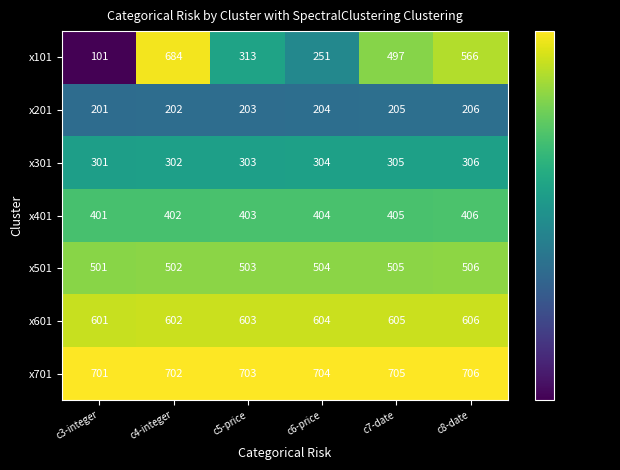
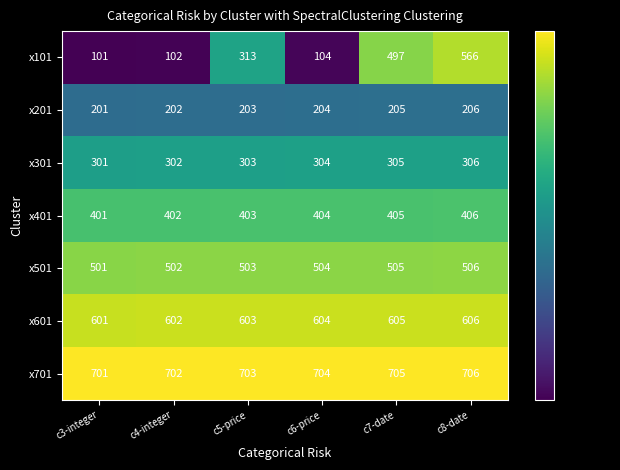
x101, c4-integer: 684 -> 102
x101, c6-price: 251 -> 104
